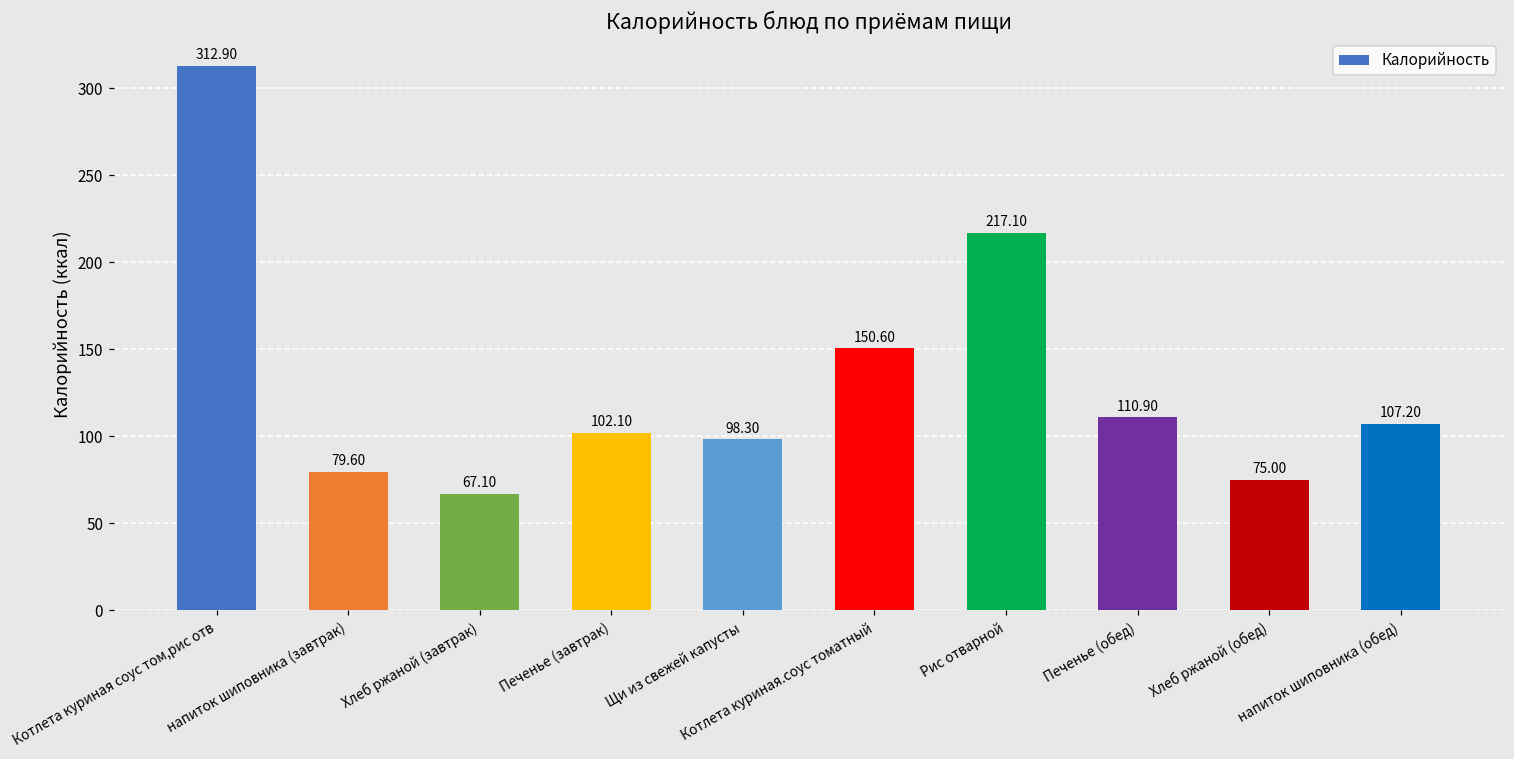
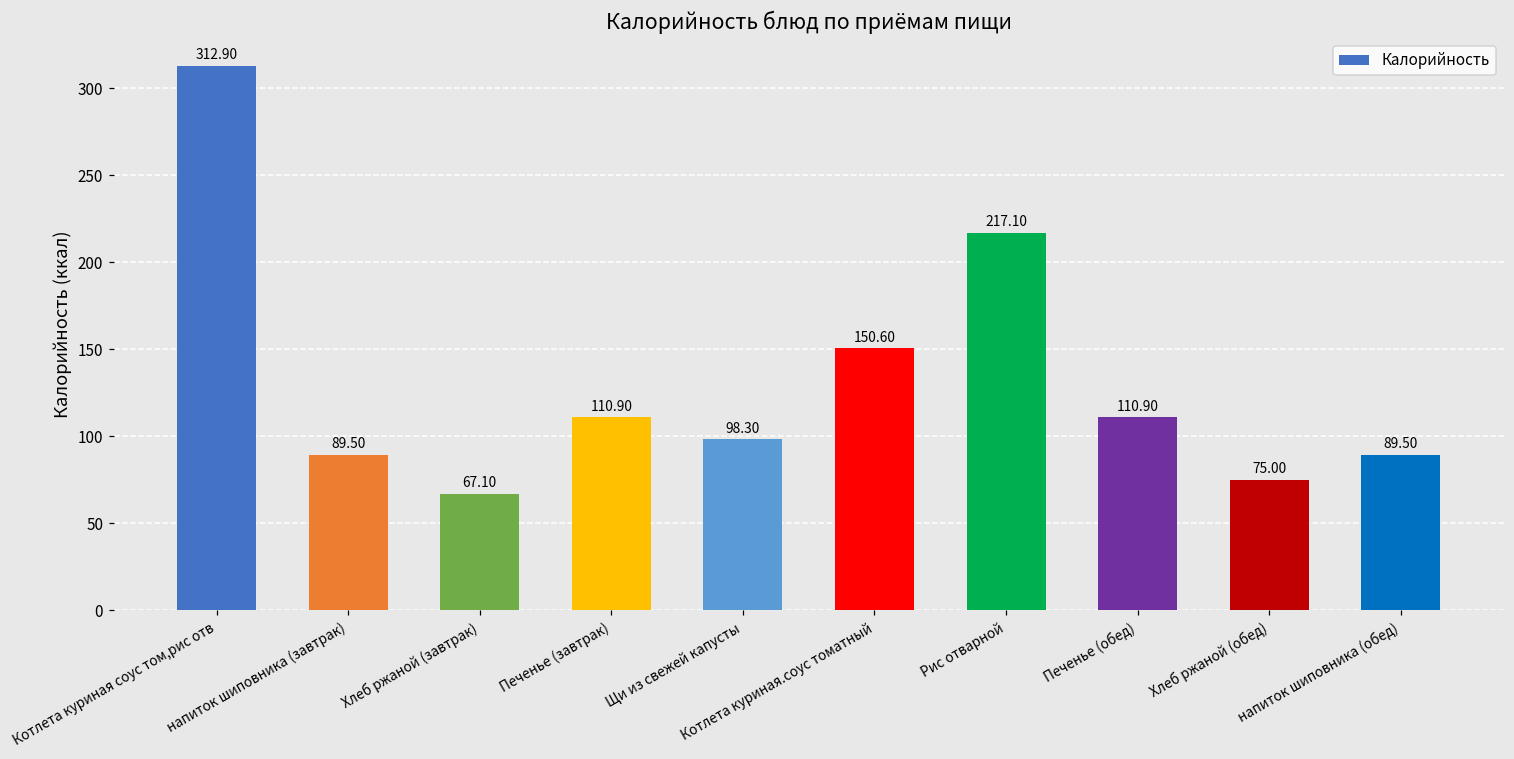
напиток шиповника (завтрак): 79.60 -> 89.50
Печенье (завтрак): 102.10 -> 110.90
напиток шиповника (обед): 107.20 -> 89.50
